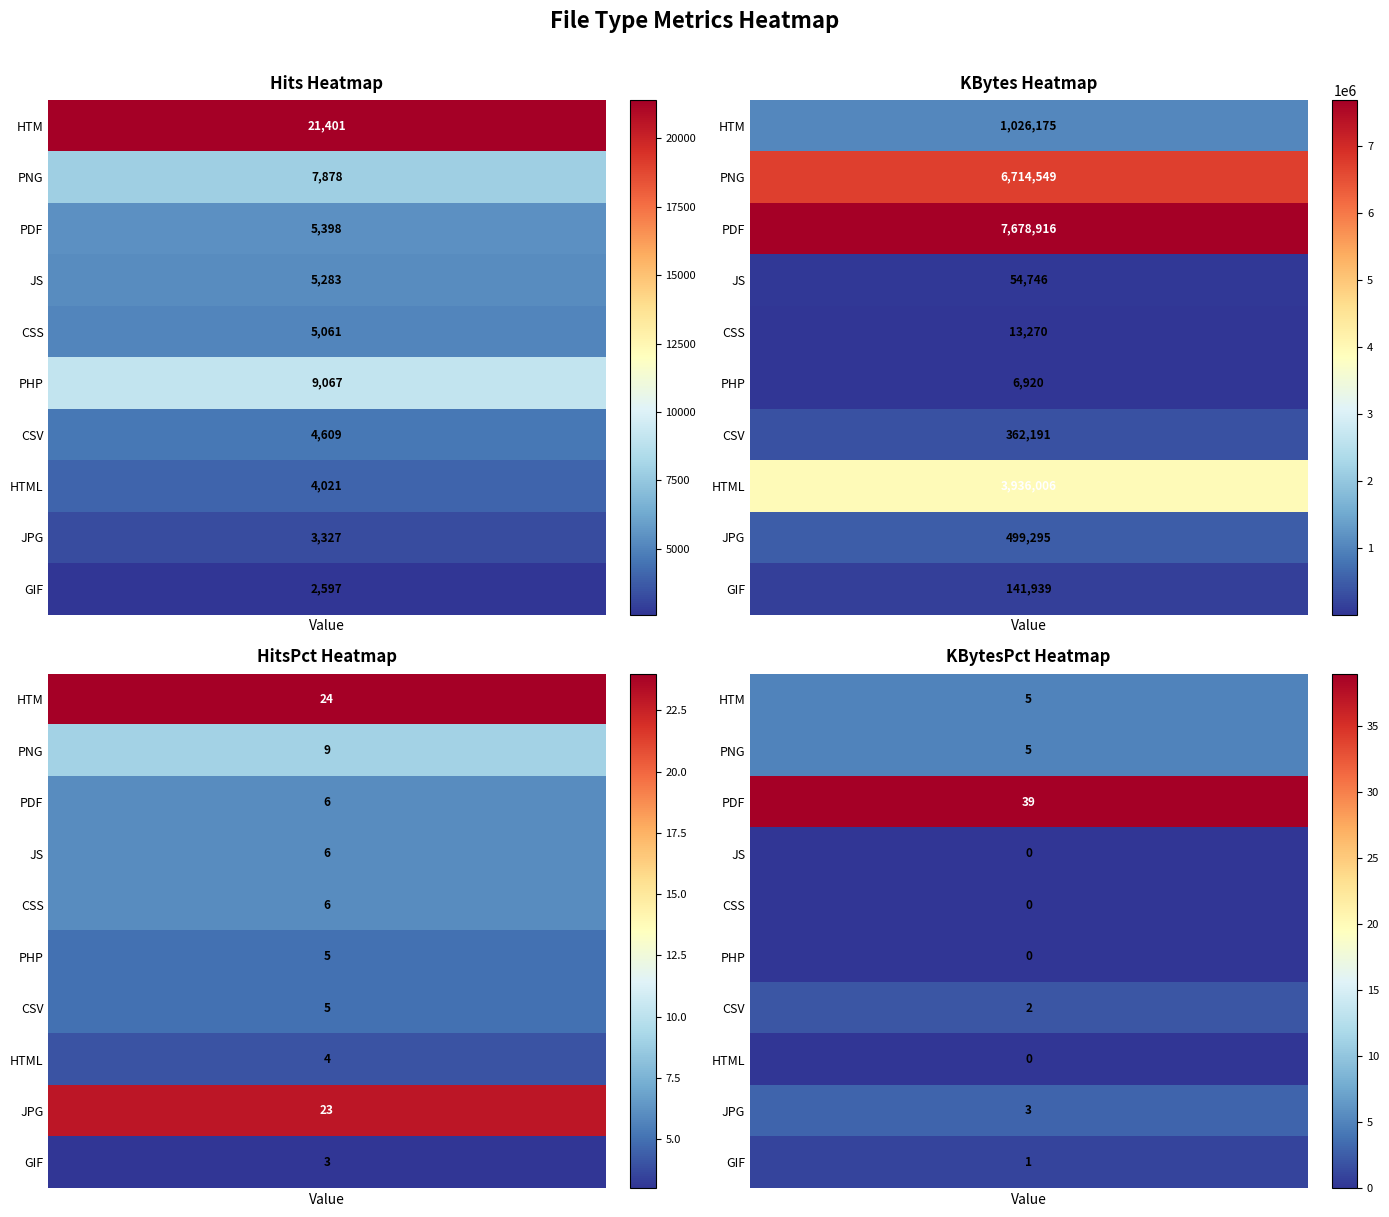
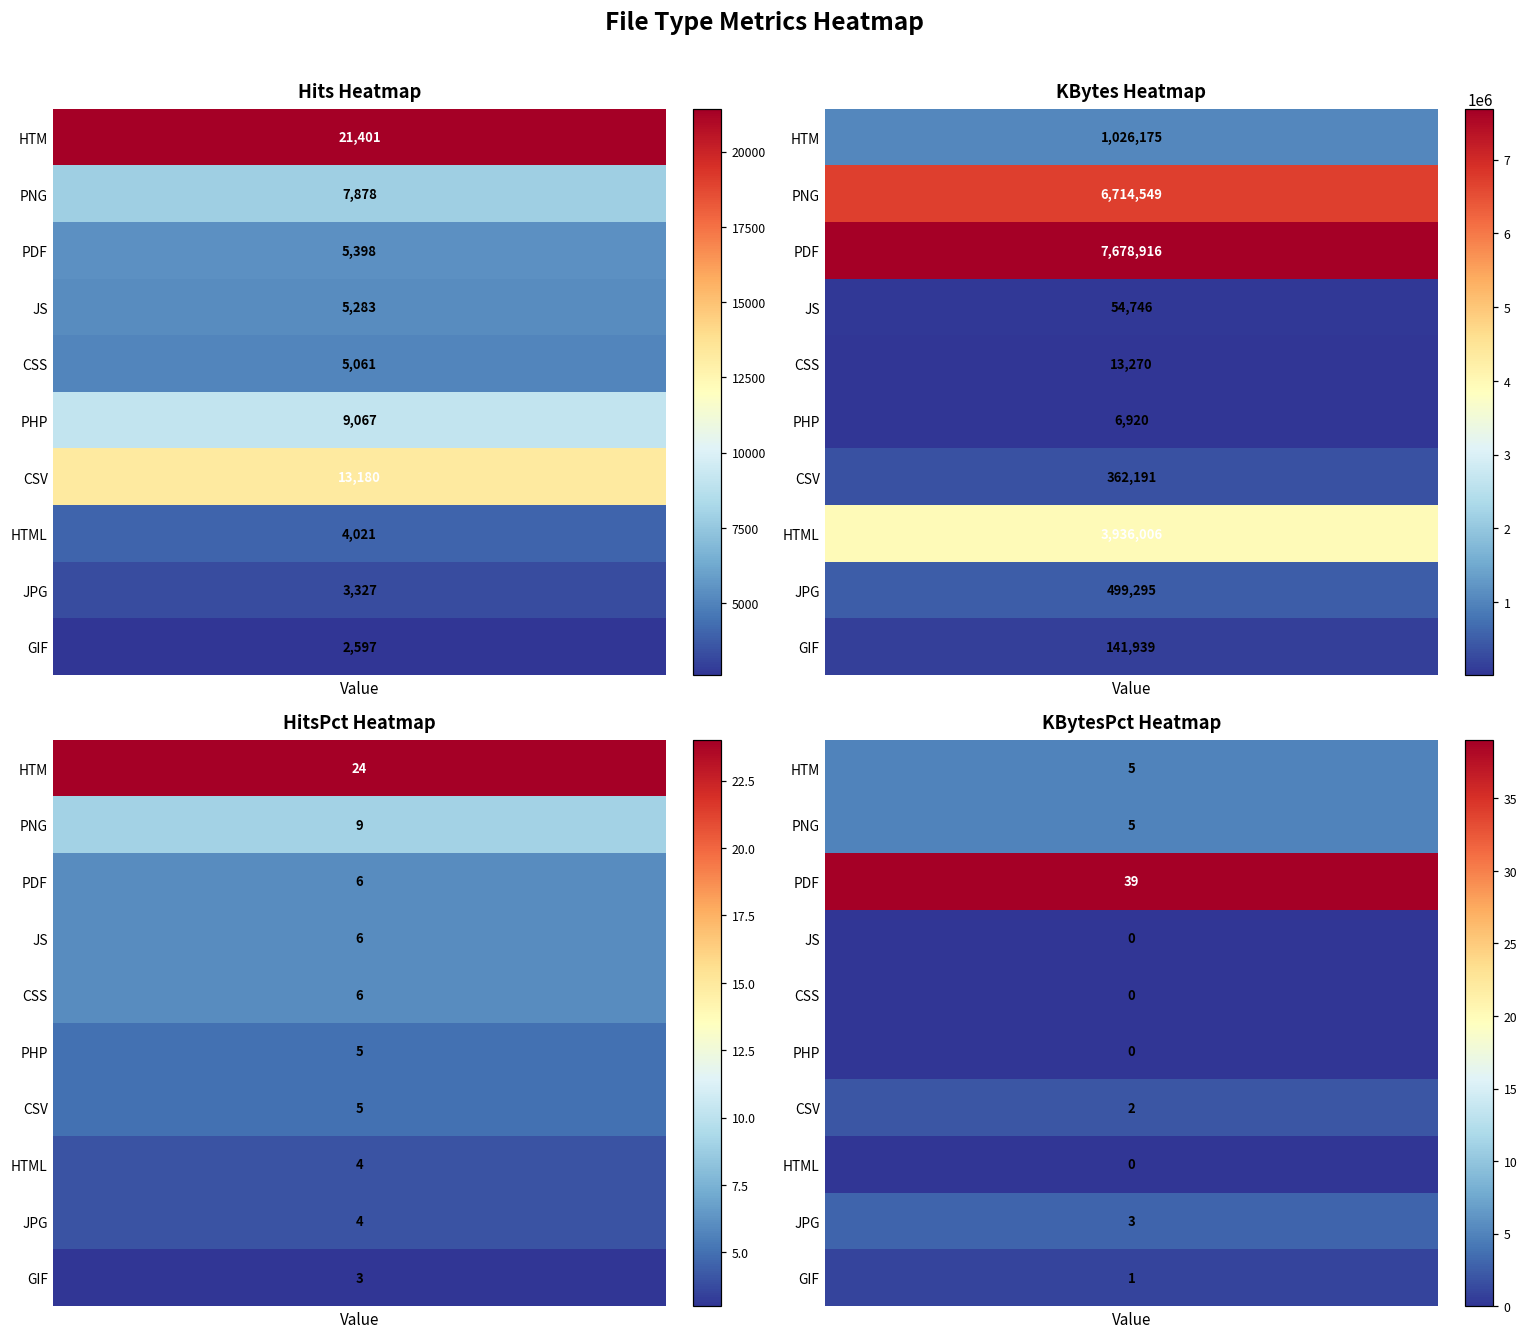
Hits Heatmap, CSV, Value: 4,609 -> 13,180
HitsPct Heatmap, JPG, Value: 23 -> 4
